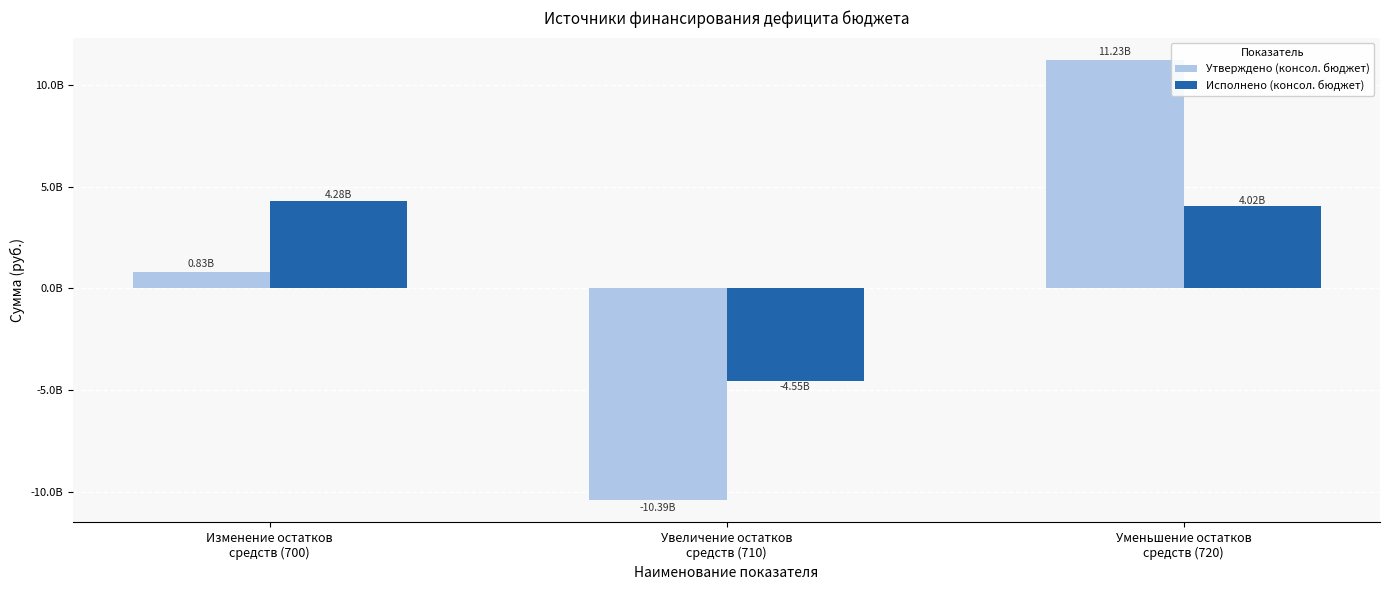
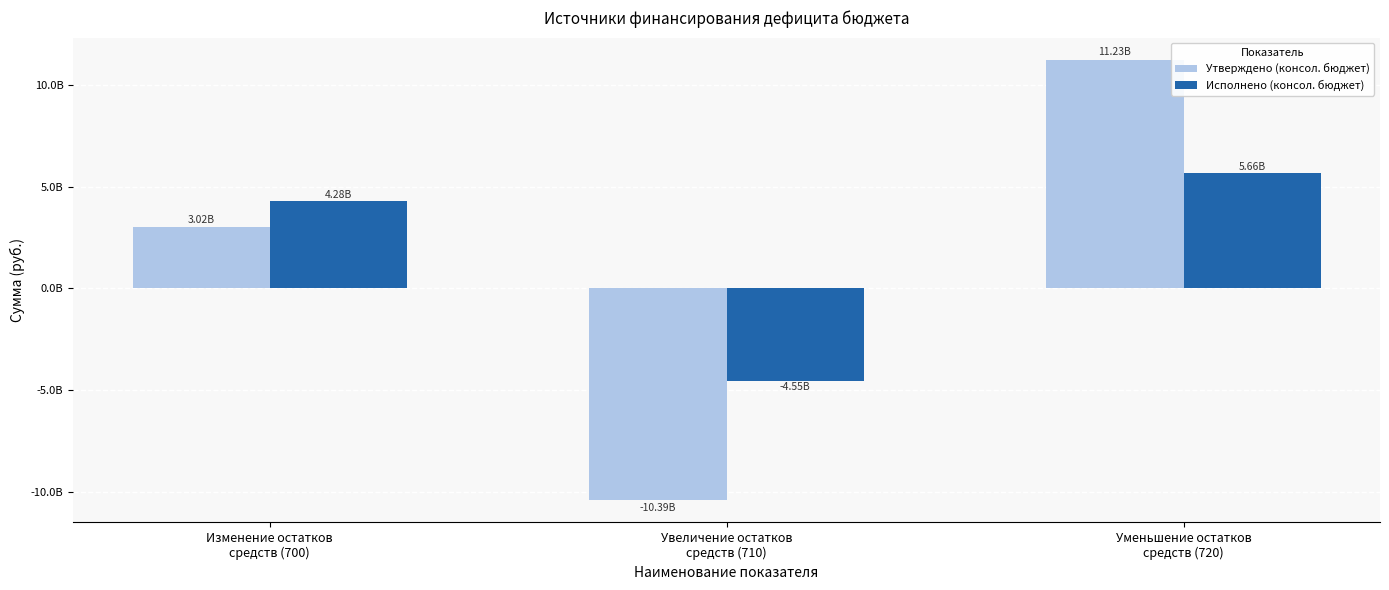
Утверждено (консол. бюджет), Изменение остатков средств (700): 0.83B -> 3.02B
Исполнено (консол. бюджет), Уменьшение остатков средств (720): 4.02B -> 5.66B
